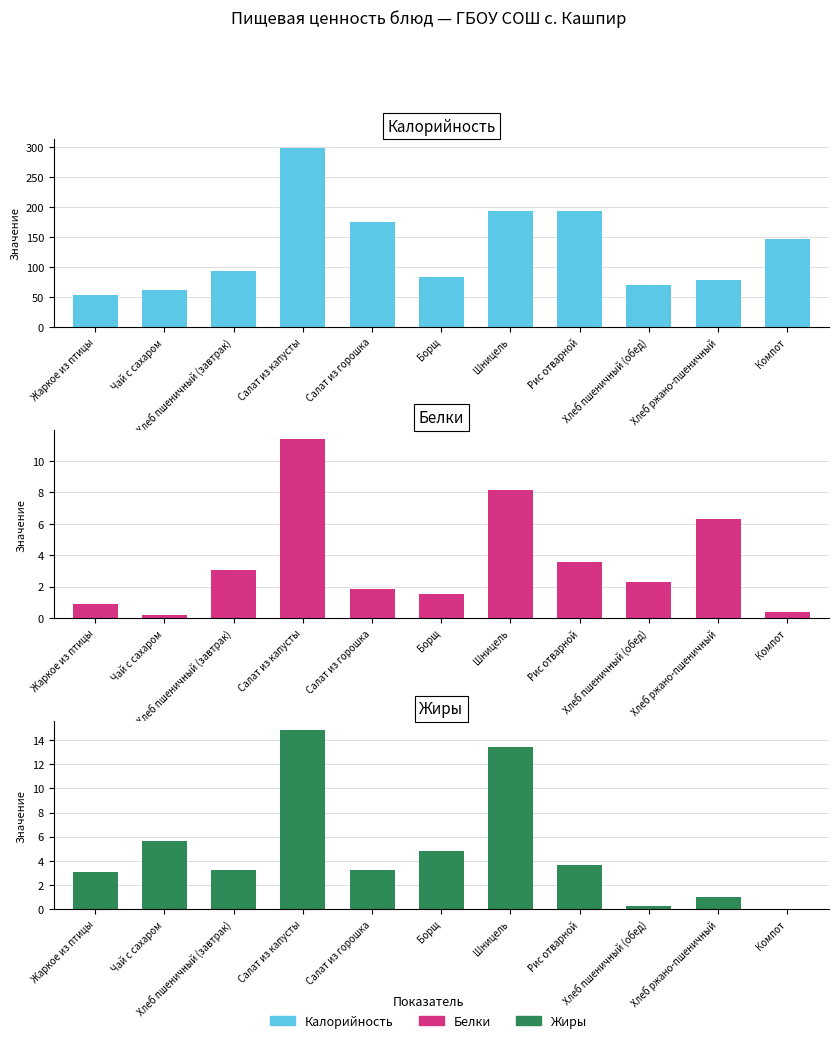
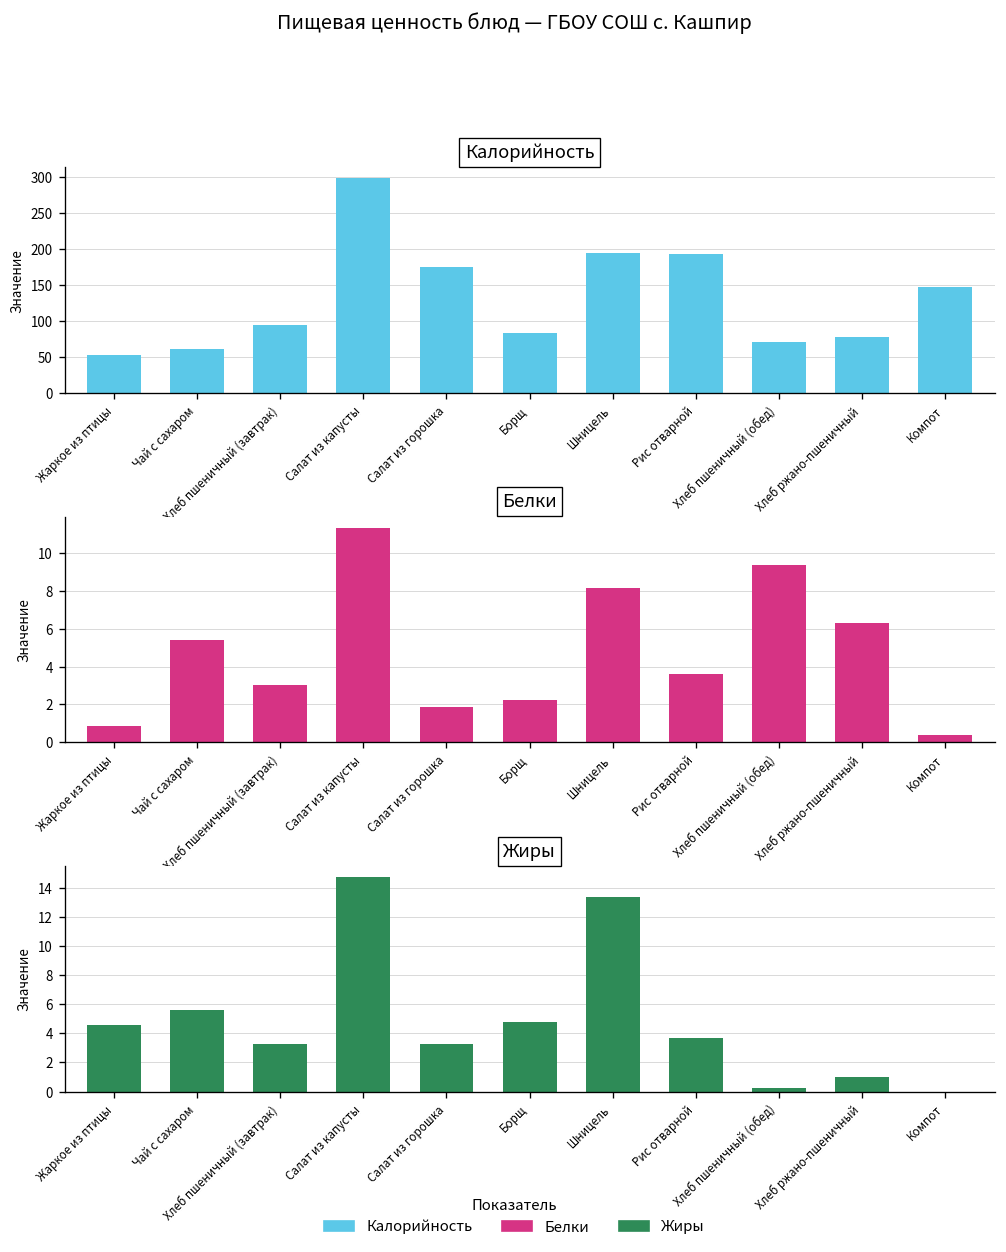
Белки, Чай с сахаром: 0.2 -> 5.4
Белки, Борщ: 1.5 -> 2.2
Белки, Хлеб пшеничный (обед): 2.3 -> 9.4
Жиры, Жаркое из птицы: 3.1 -> 4.6
